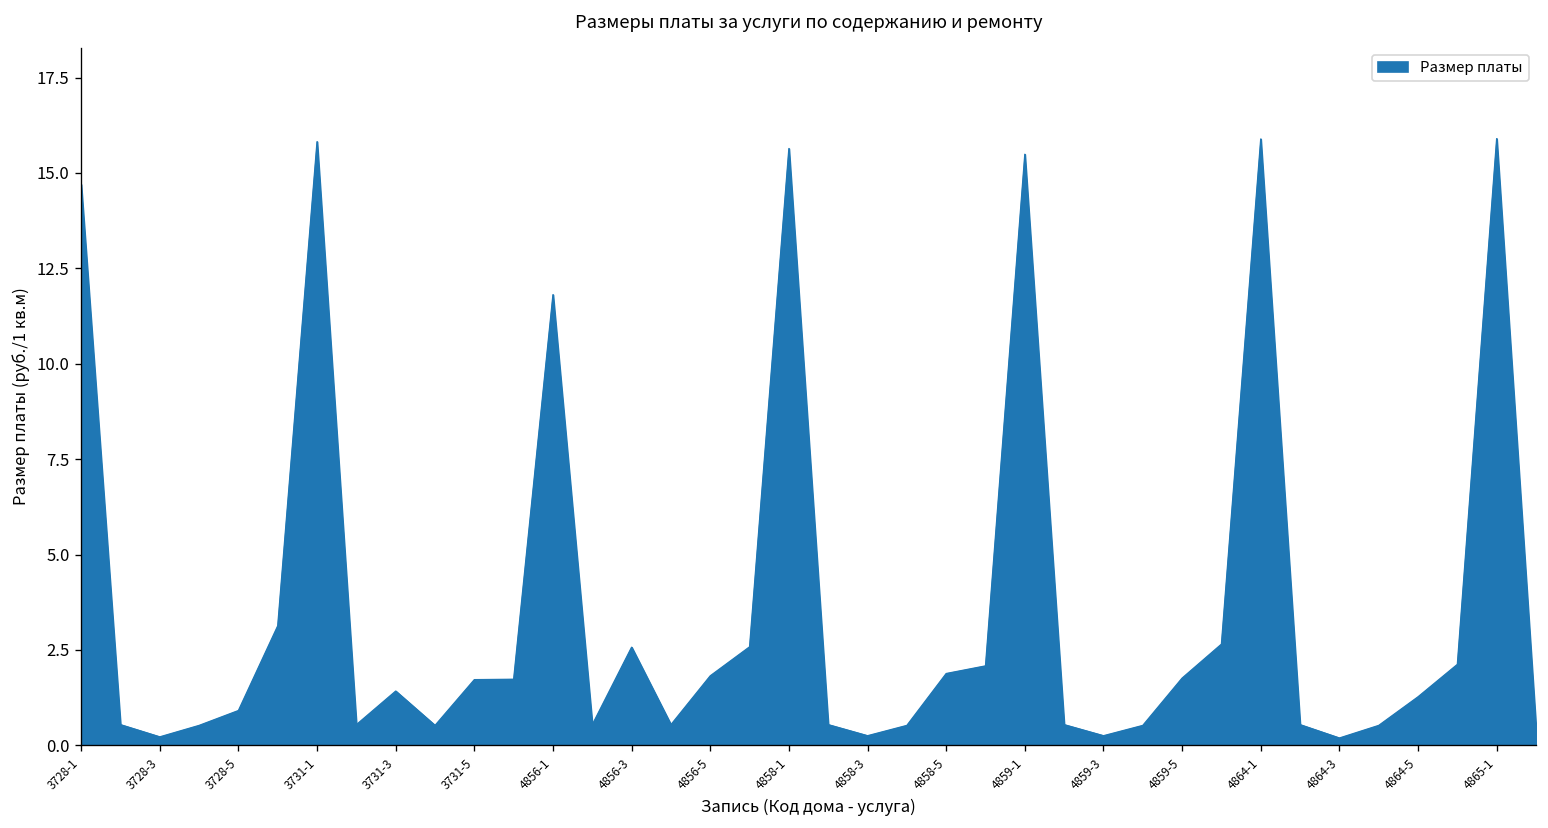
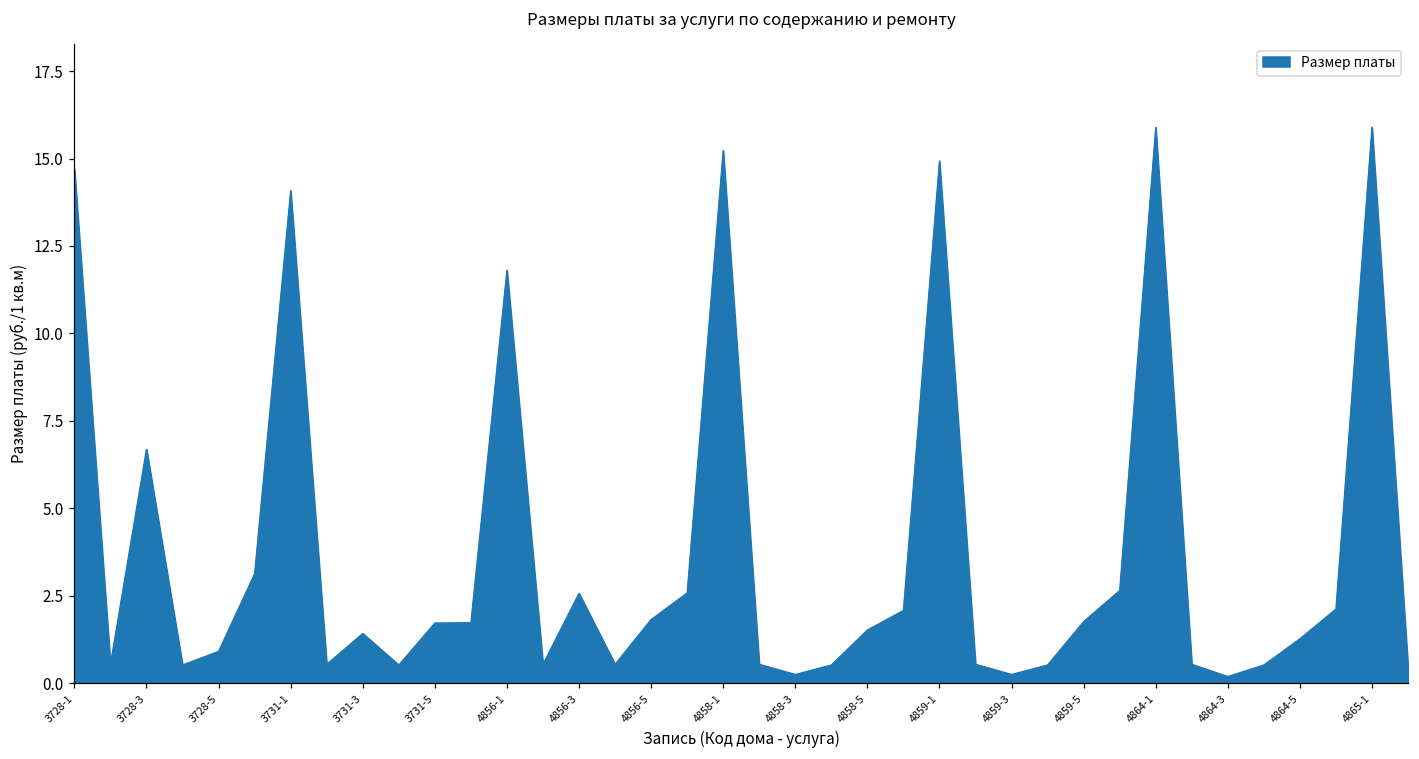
3728-3: 0.2 -> 6.7
3731-1: 15.8 -> 14.1
4858-1: 15.6 -> 15.2
4858-5: 1.9 -> 1.5
4859-1: 15.5 -> 14.9
